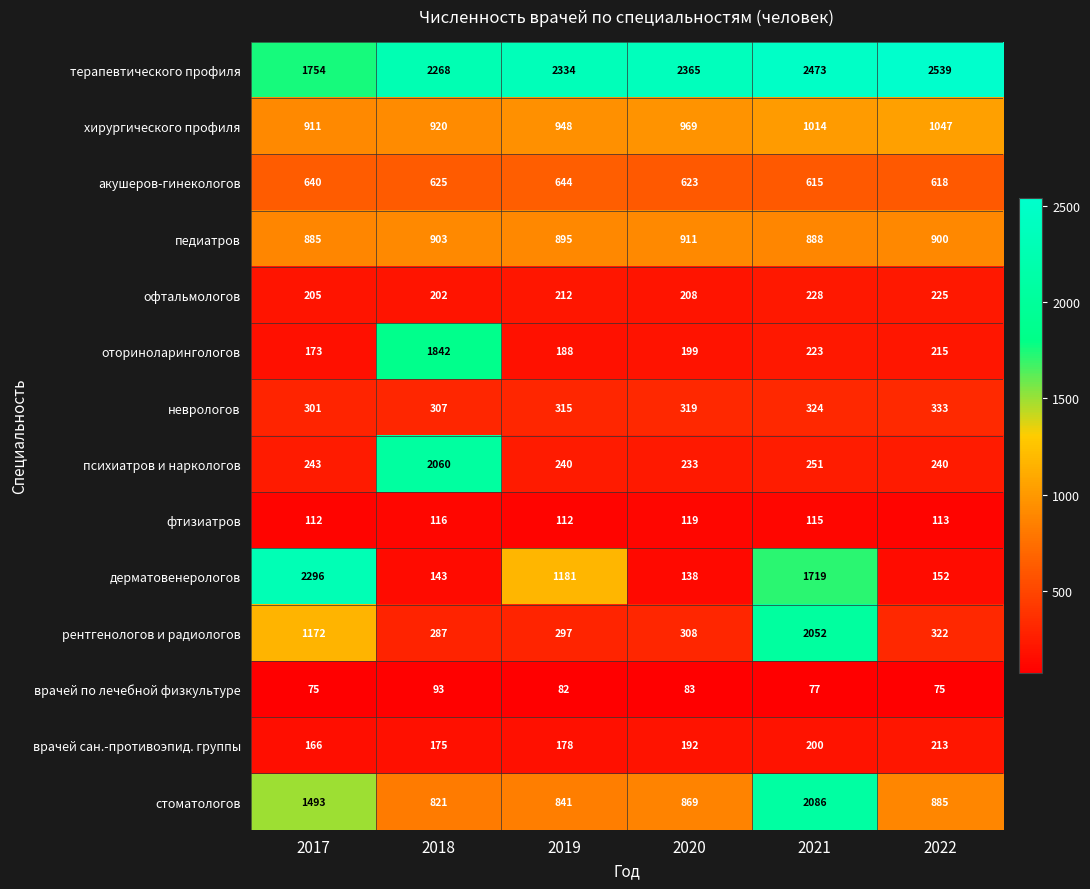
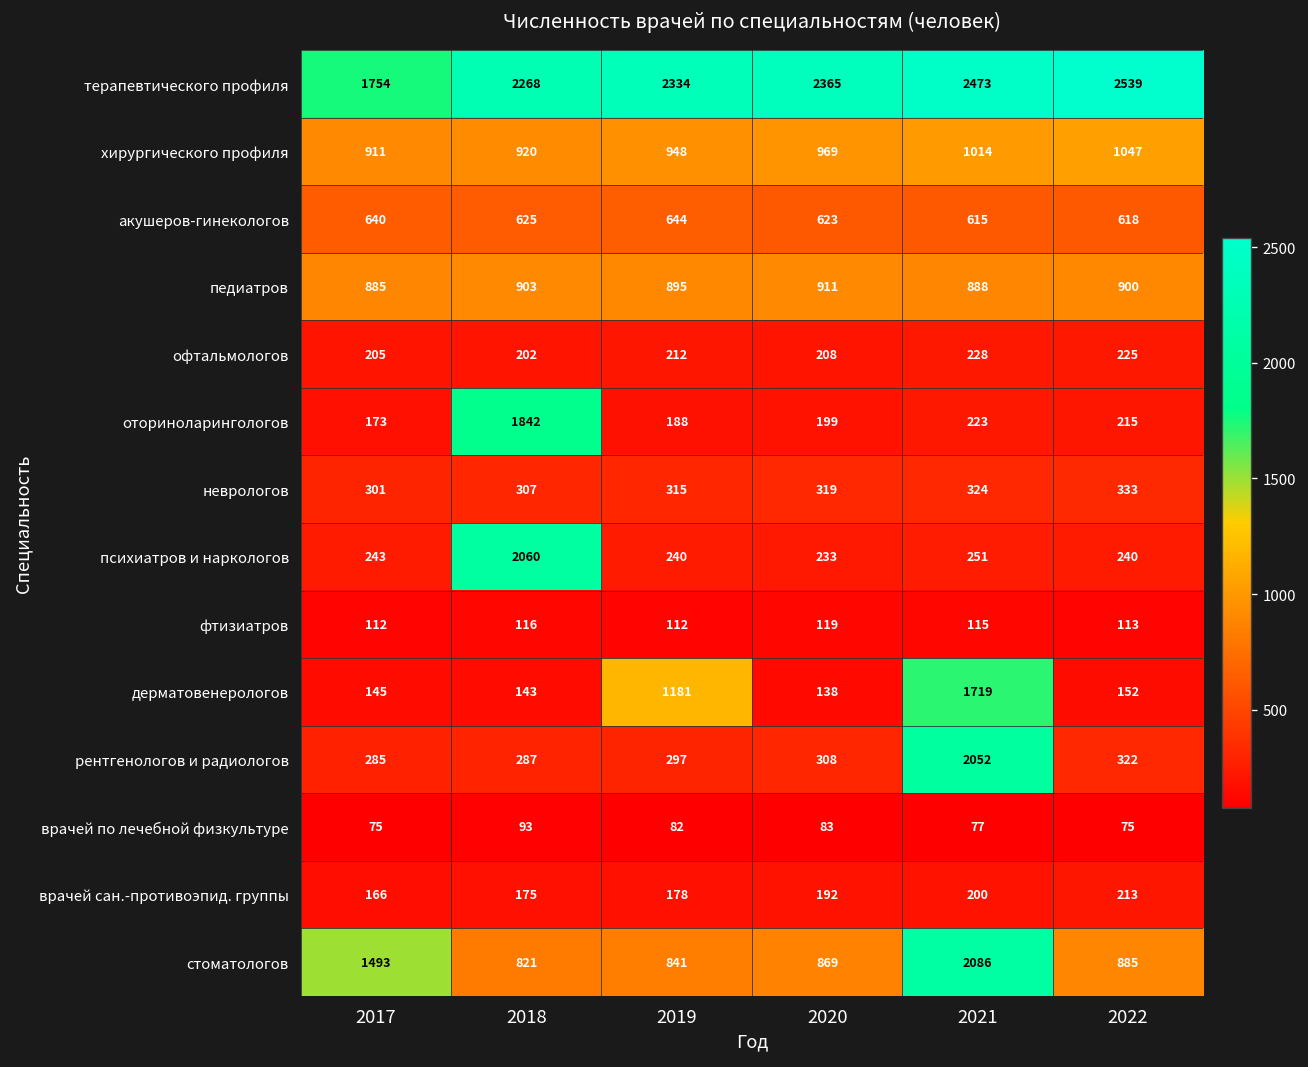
дерматовенерологов, 2017: 2296 -> 145
рентгенологов и радиологов, 2017: 1172 -> 285
